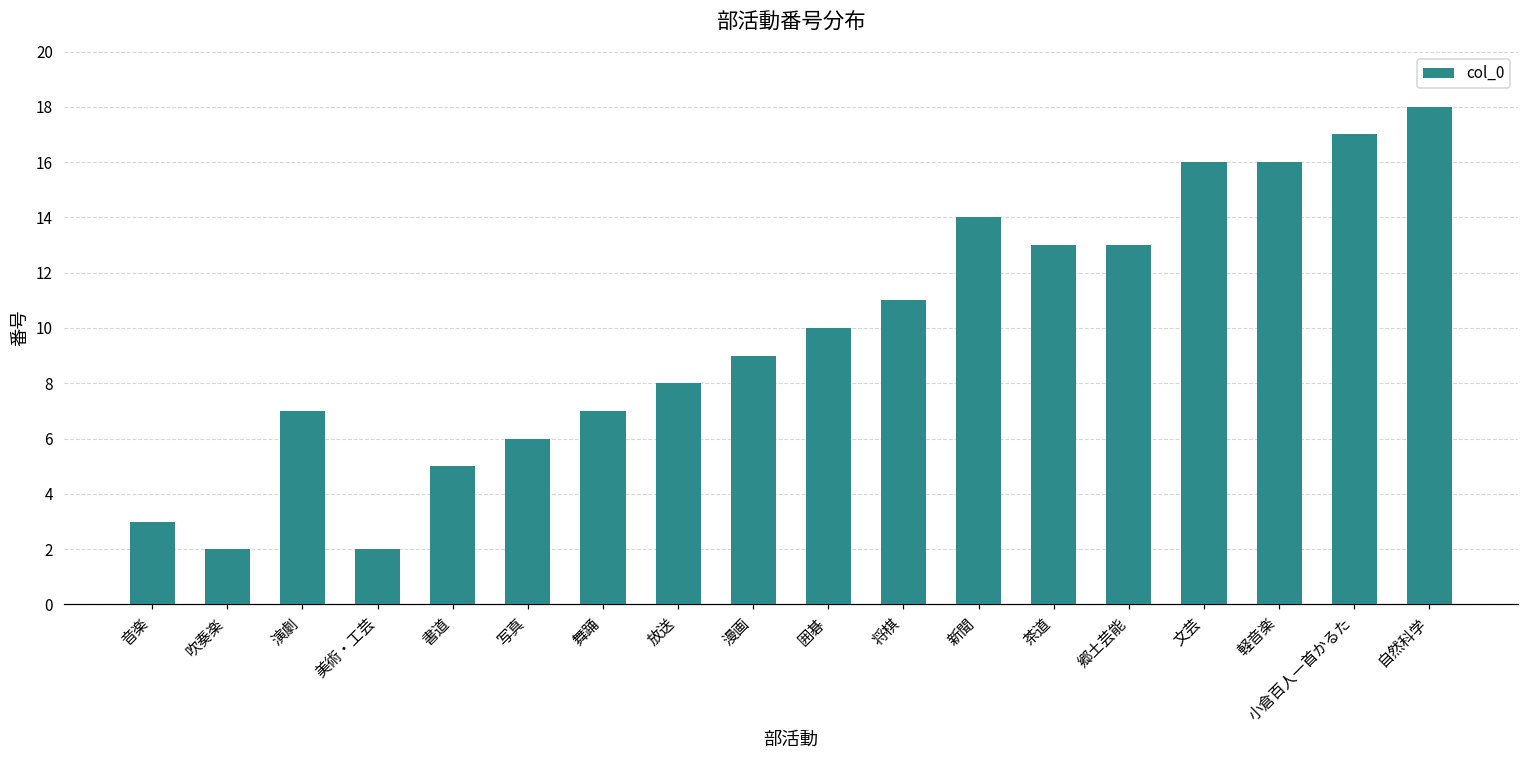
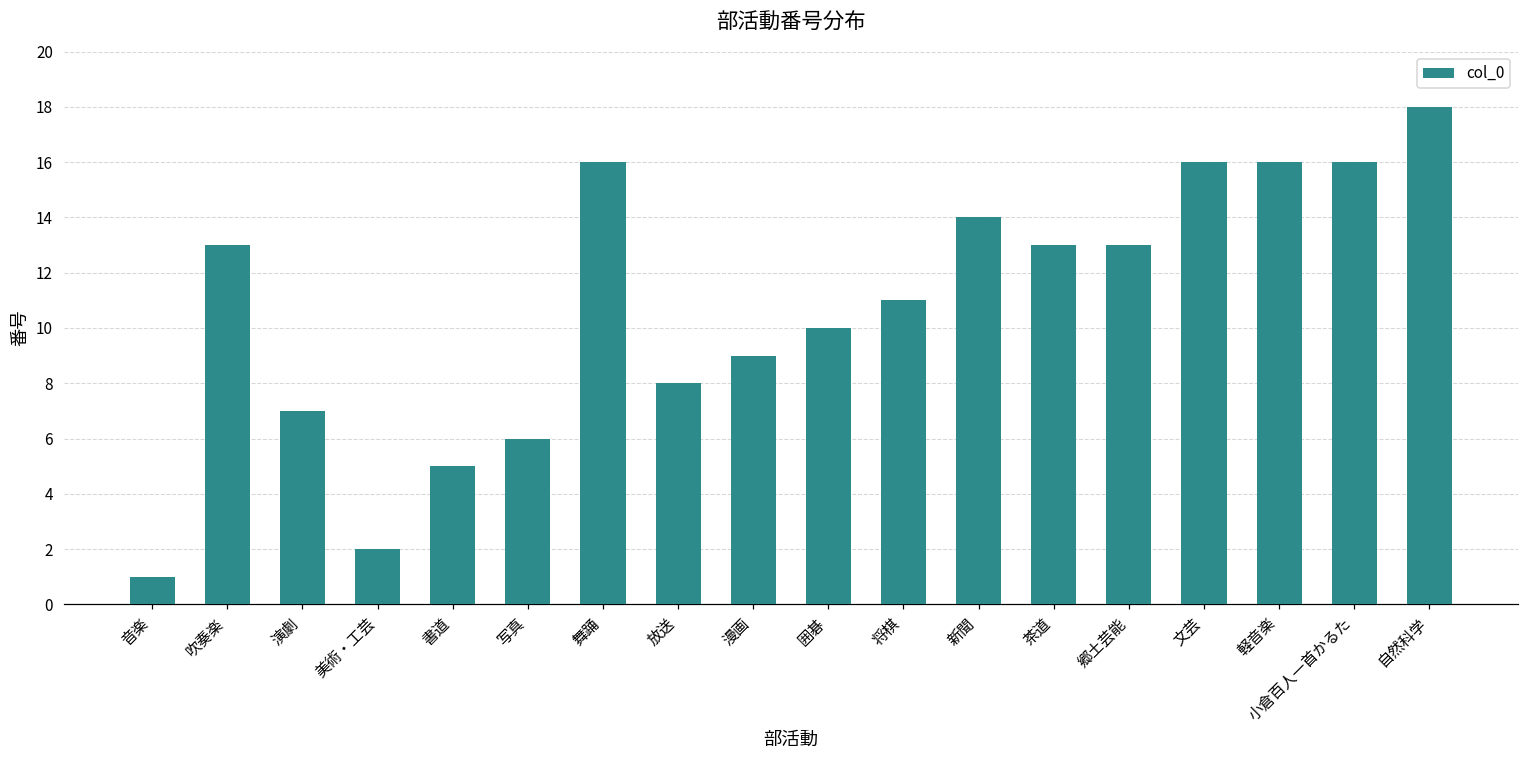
音楽: 3 -> 1
吹奏楽: 2 -> 13
舞踊: 7 -> 16
小倉百人一首かるた: 17 -> 16
